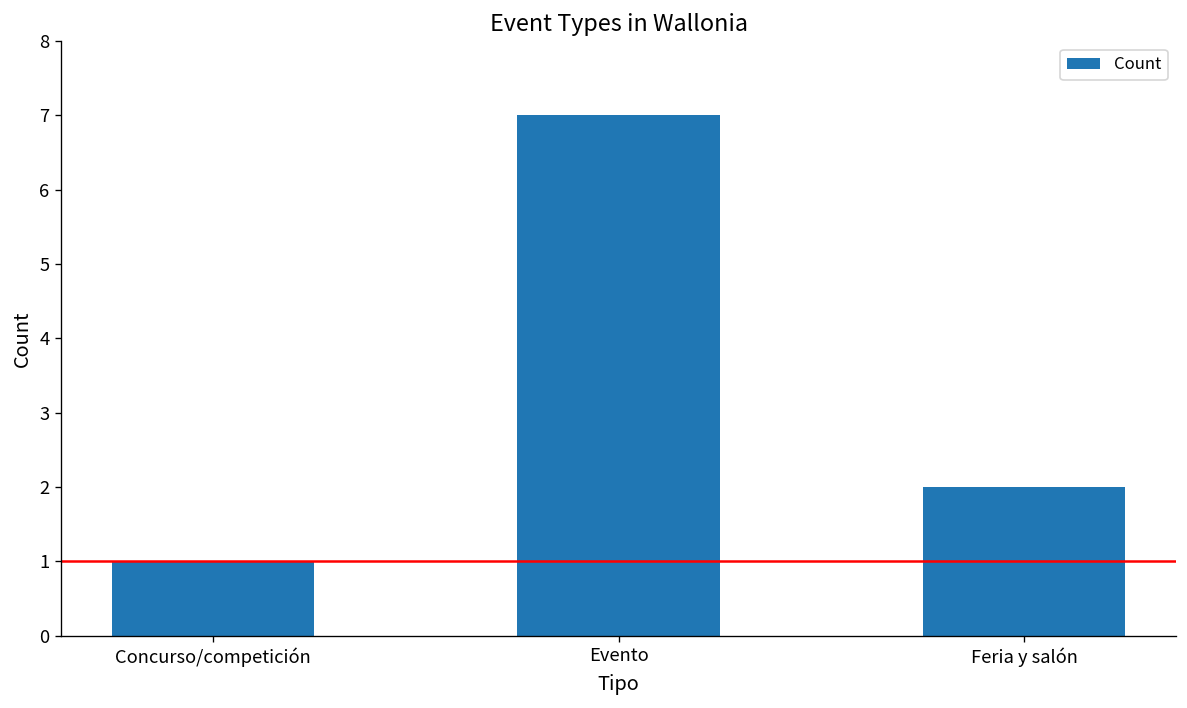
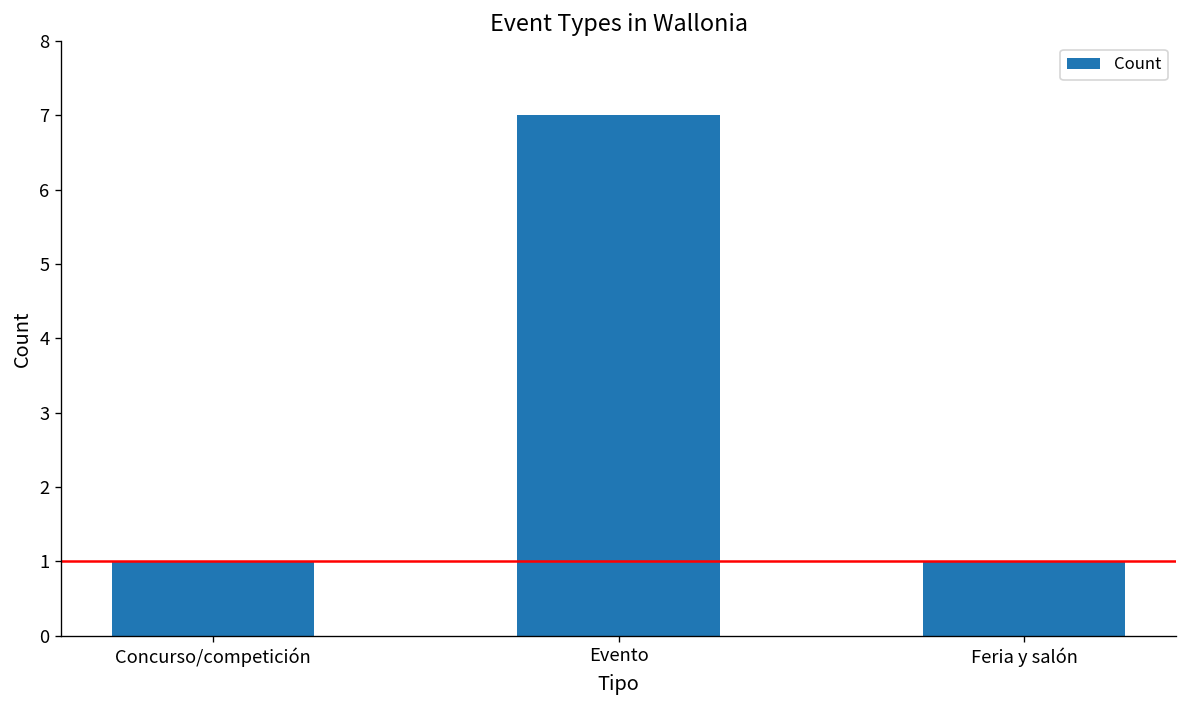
Feria y salón: 2 -> 1
